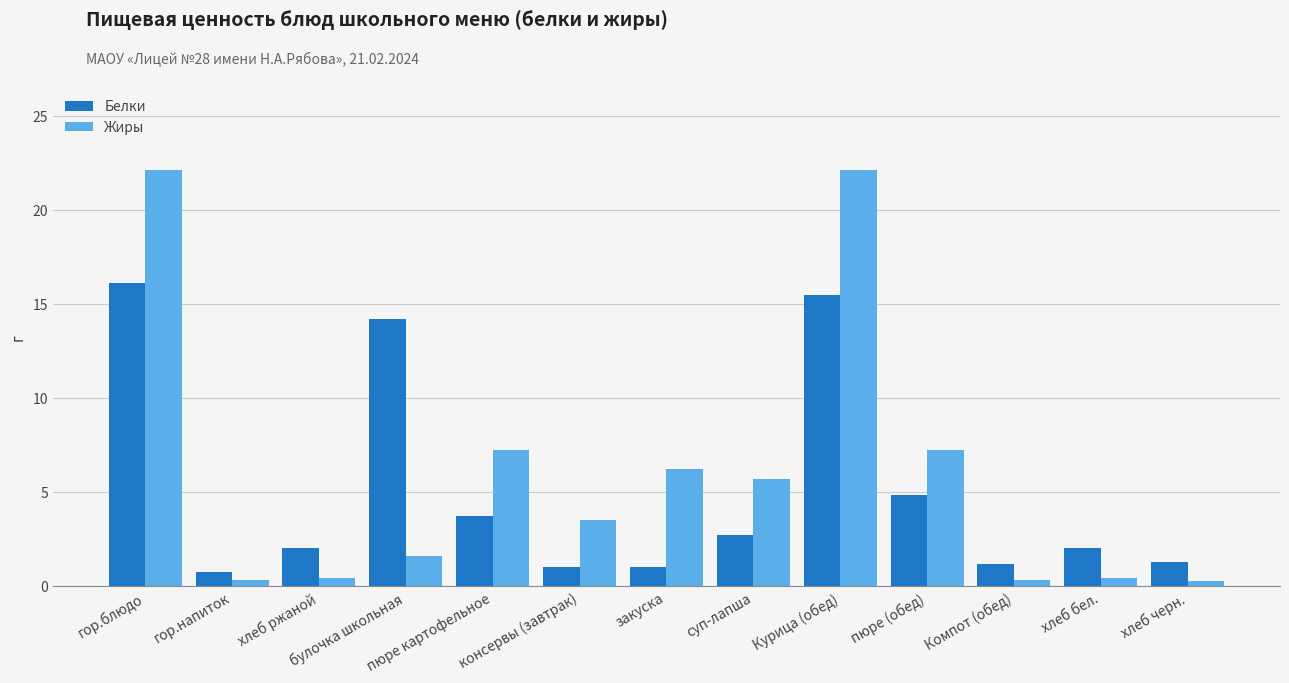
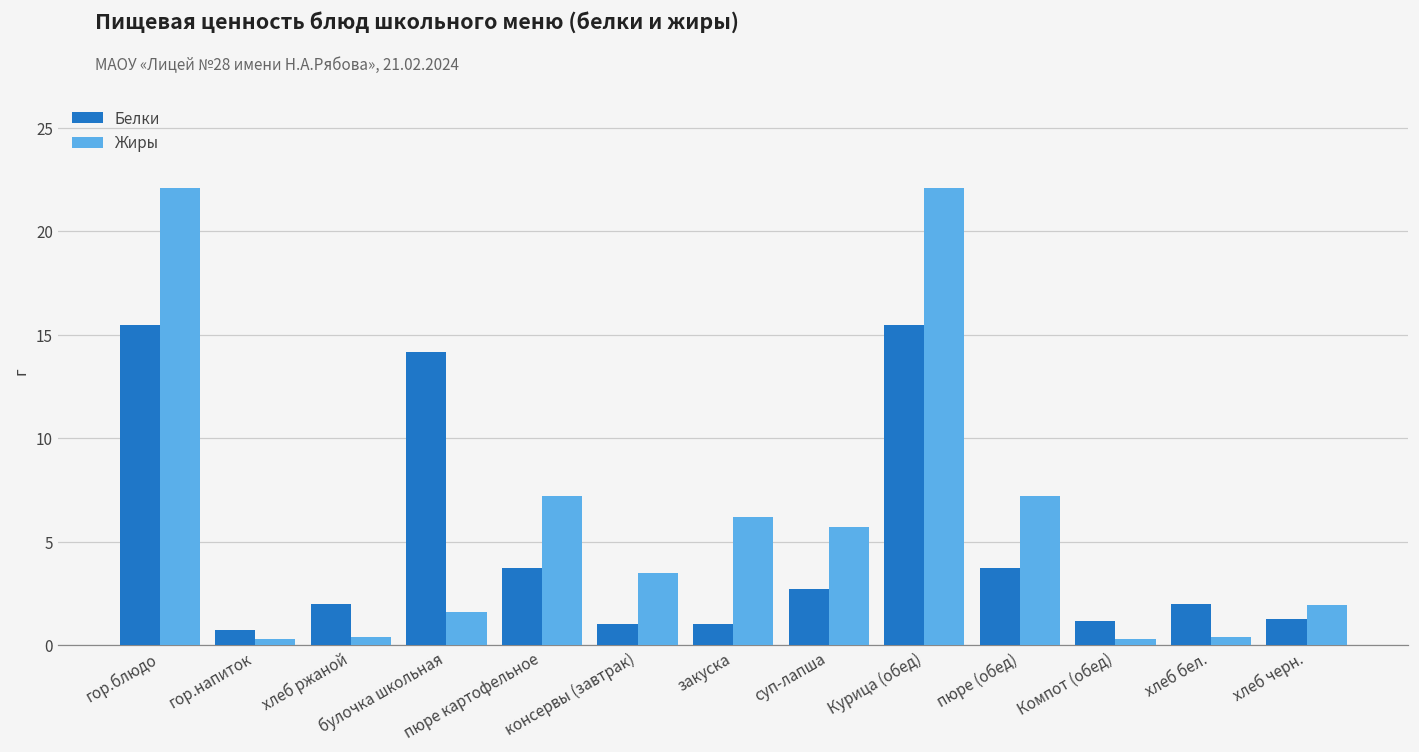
Белки, гор.блюдо: 16.1 -> 15.5
Белки, пюре (обед): 4.8 -> 3.7
Жиры, хлеб черн.: 0.3 -> 1.9
